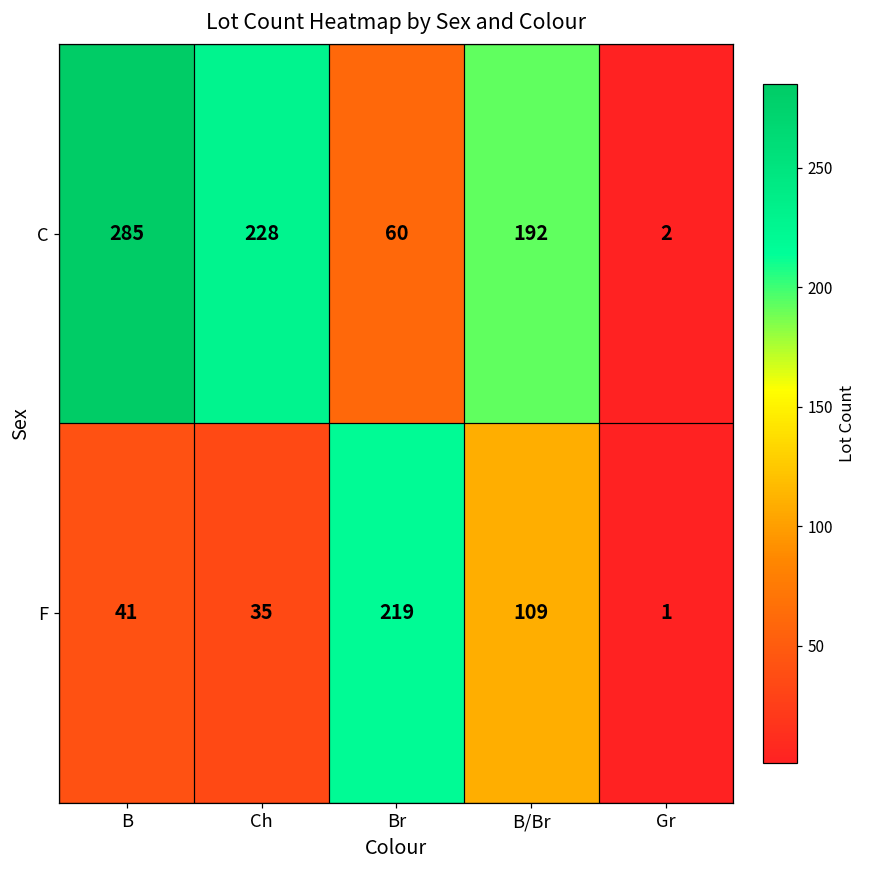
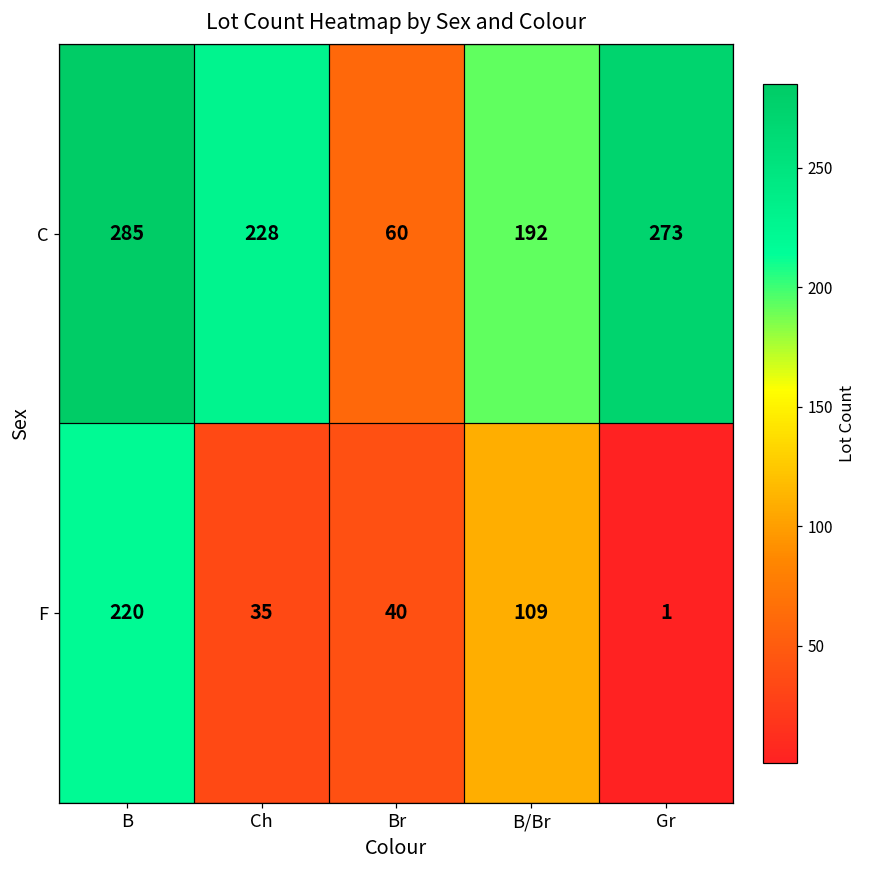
C, Gr: 2 -> 273
F, B: 41 -> 220
F, Br: 219 -> 40
